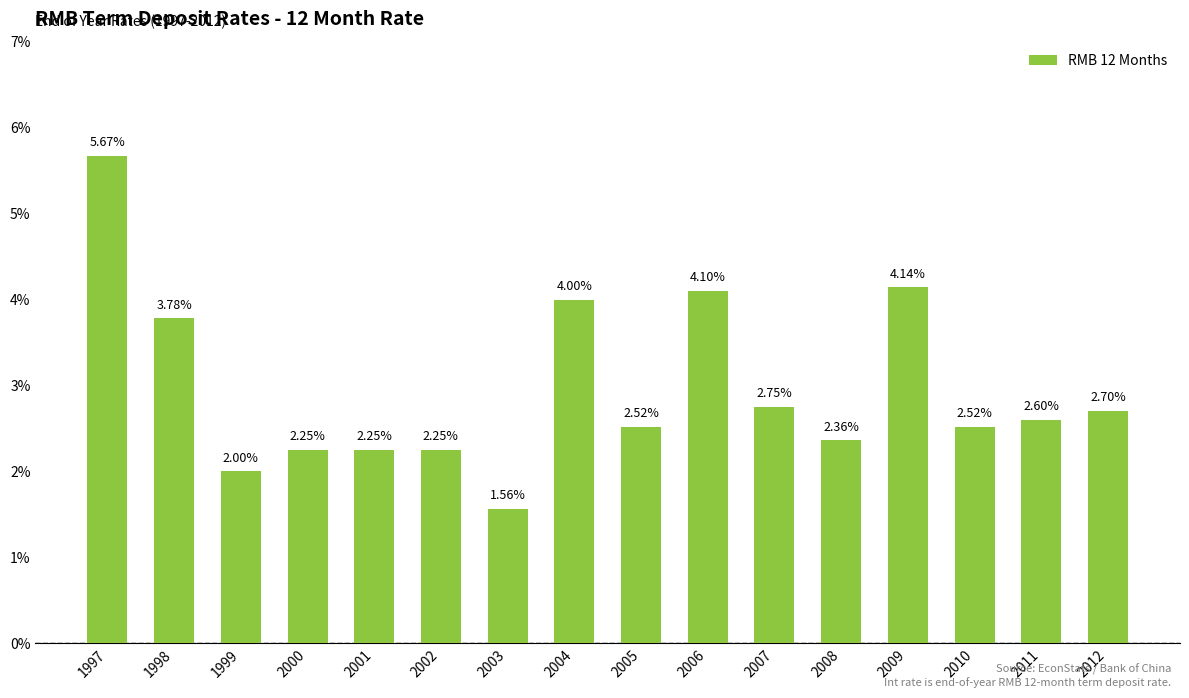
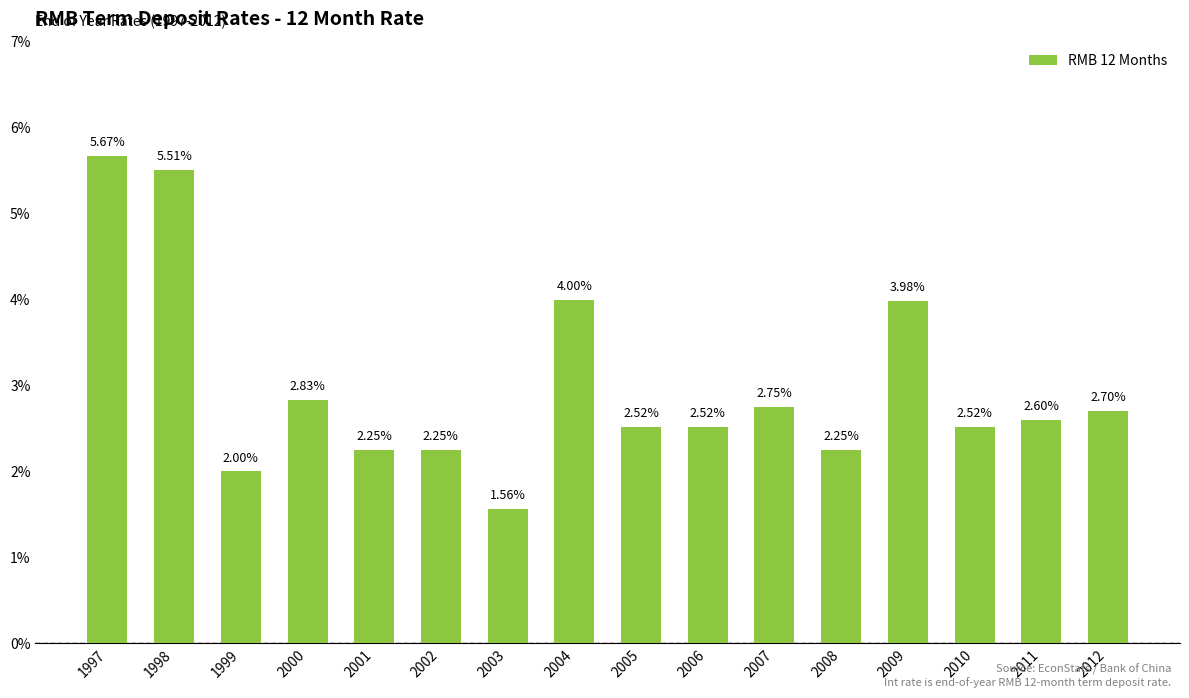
1998: 3.78% -> 5.51%
2000: 2.25% -> 2.83%
2006: 4.10% -> 2.52%
2008: 2.36% -> 2.25%
2009: 4.14% -> 3.98%
